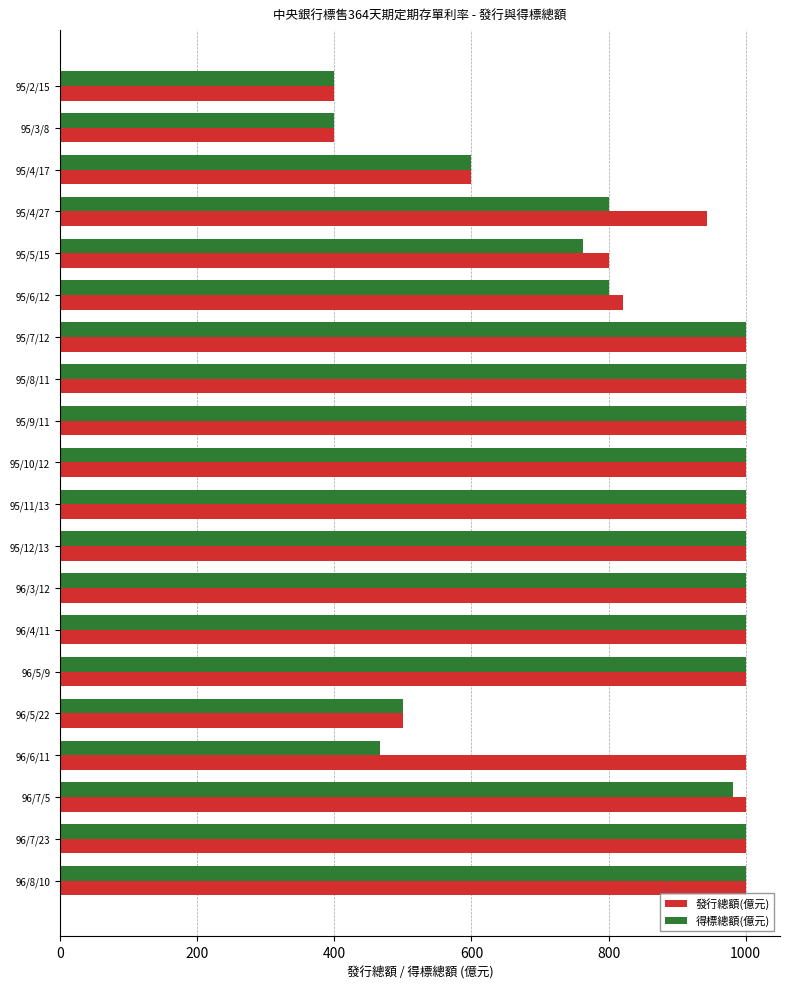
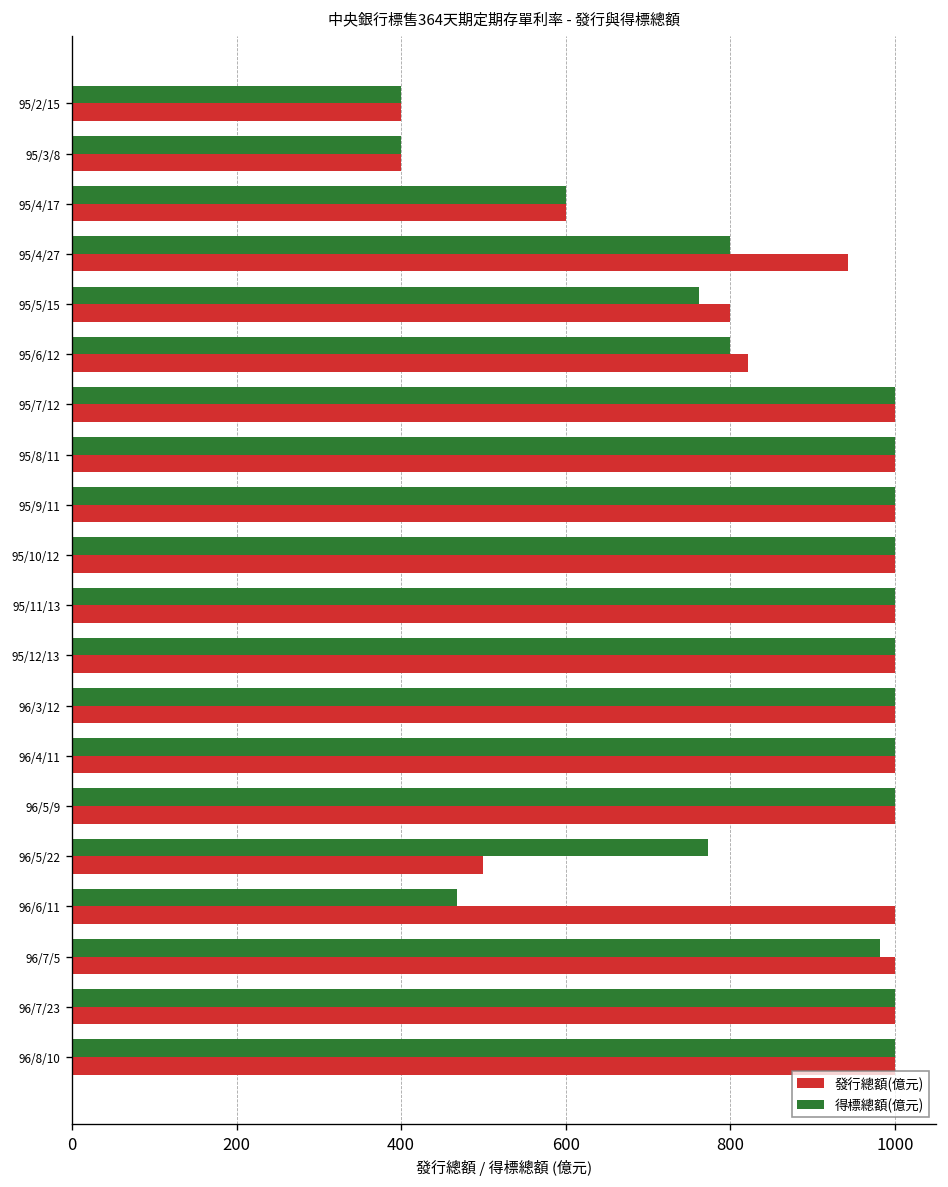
得標總額(億元), 96/5/22: 500 -> 770
